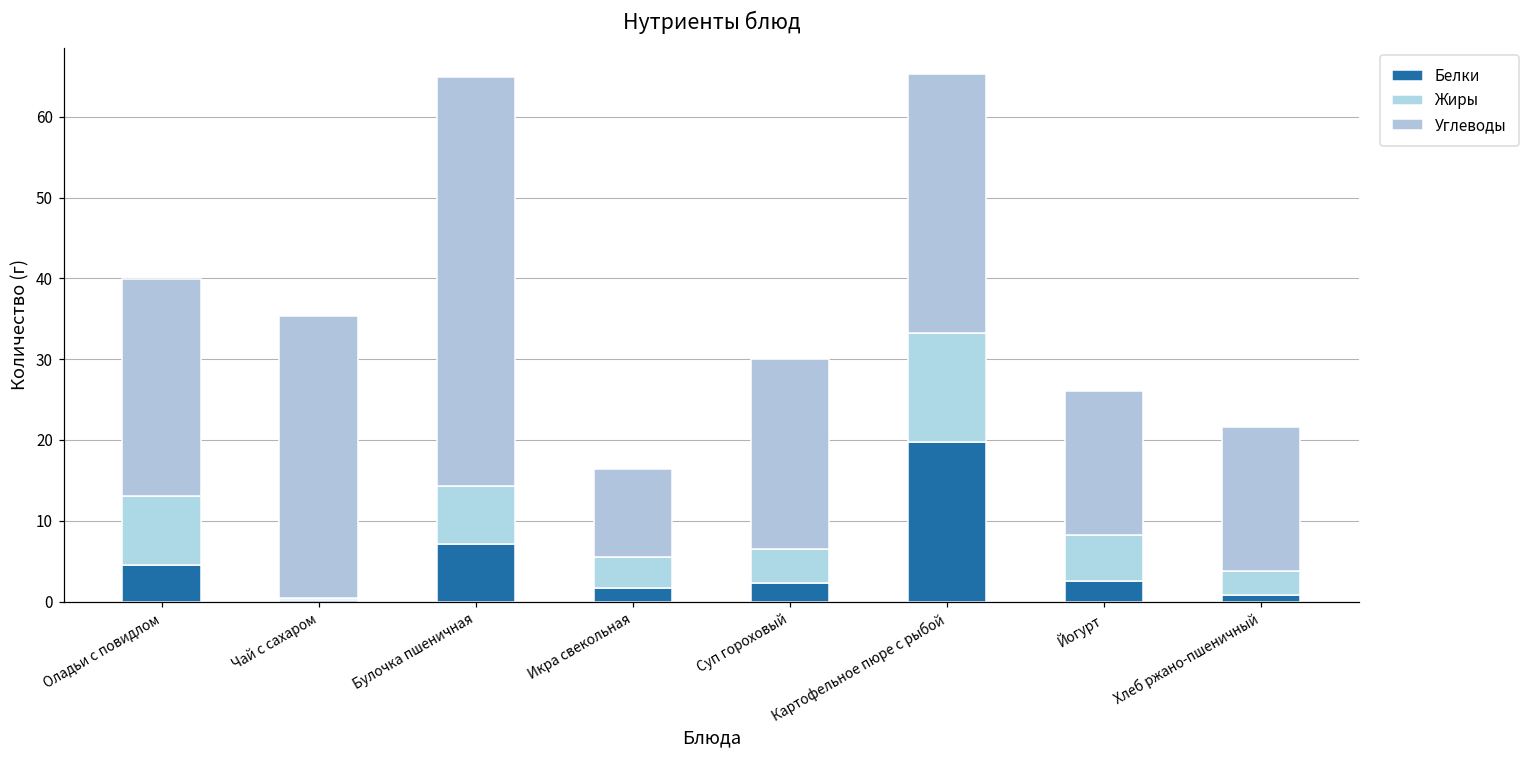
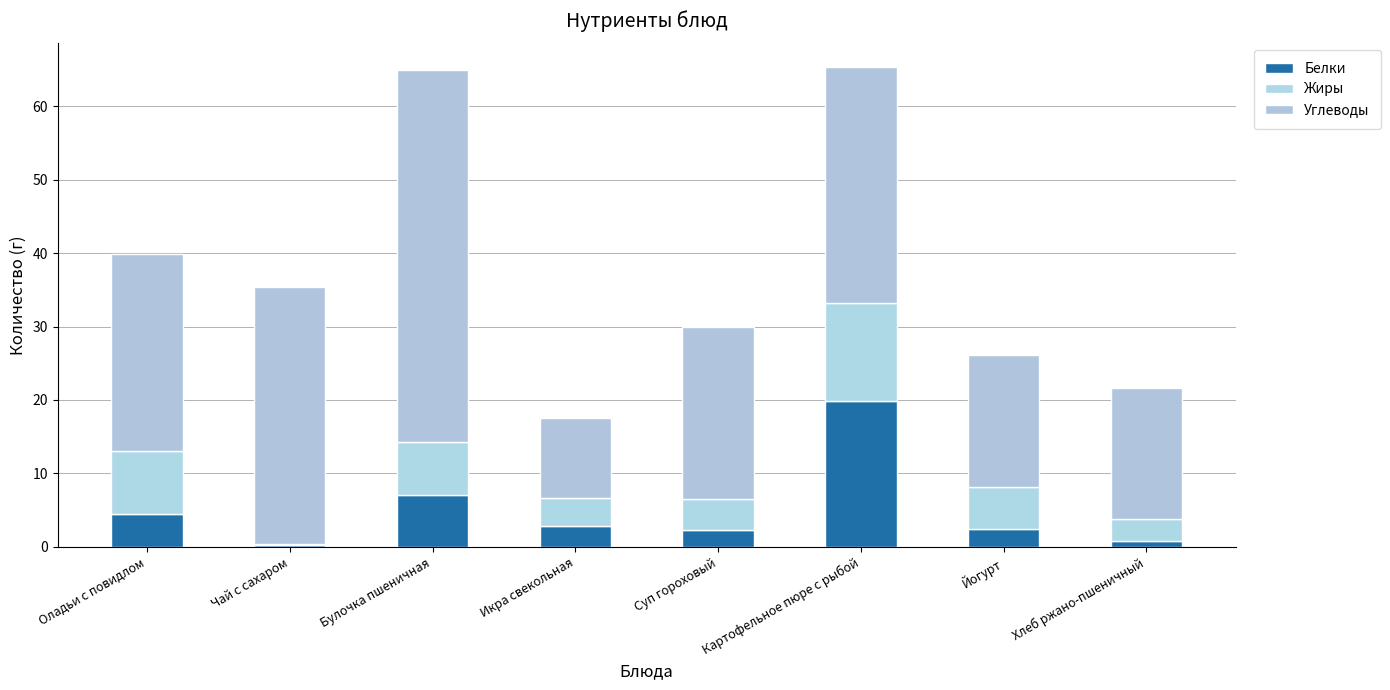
Белки, Икра свекольная: 2 -> 3
